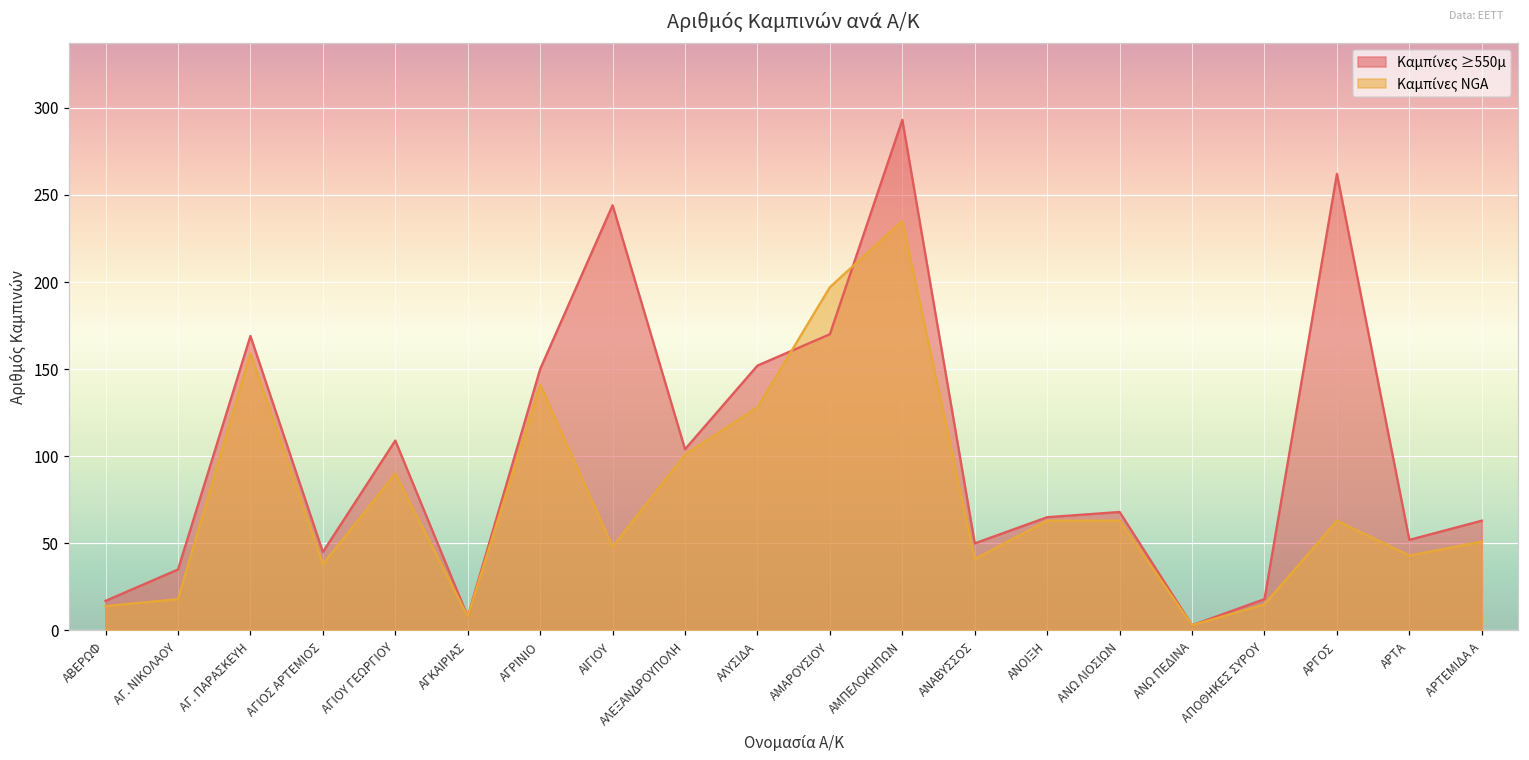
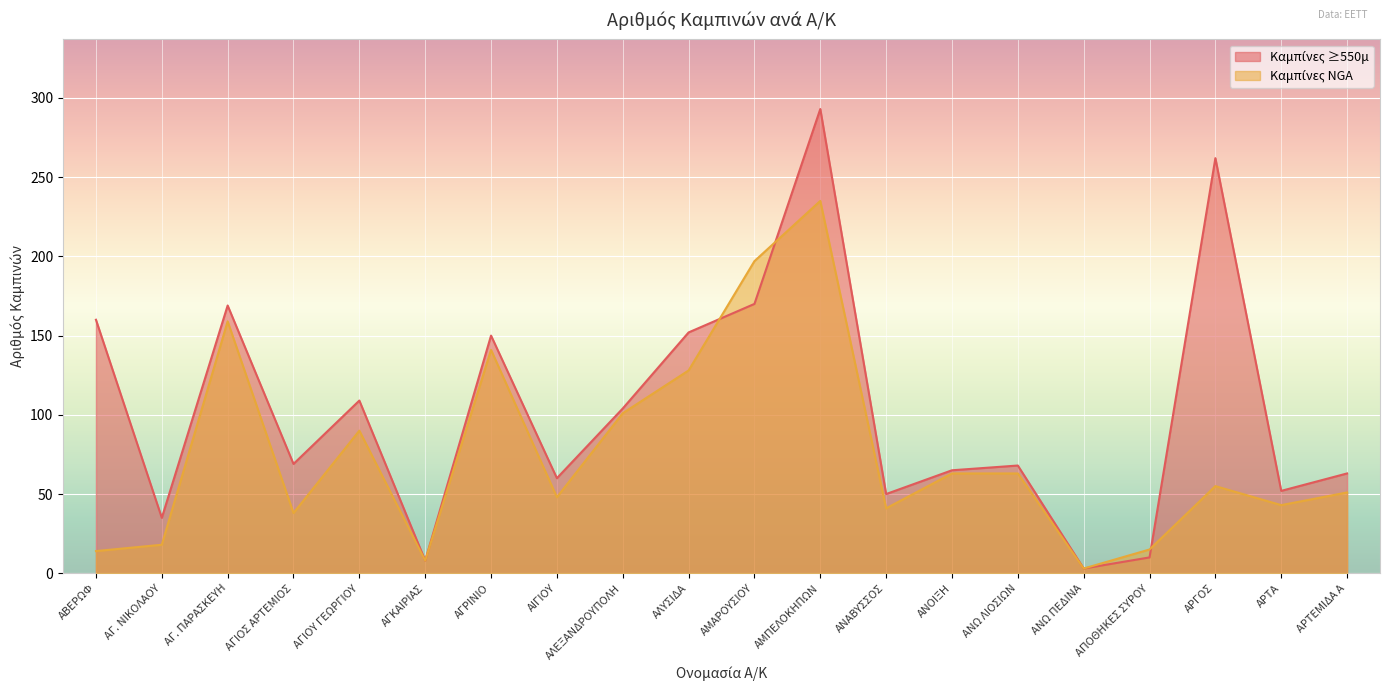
Καμπίνες ≥550μ, ΑΒΕΡΩΦ: 17 -> 160
Καμπίνες ≥550μ, ΑΓΙΟΣ ΑΡΤΕΜΙΟΣ: 45 -> 69
Καμπίνες ≥550μ, ΑΙΓΙΟΥ: 244 -> 60
Καμπίνες ≥550μ, ΑΠΟΘΗΚΕΣ ΣΥΡΟΥ: 18 -> 10
Καμπίνες NGA, ΑΡΓΟΣ: 63 -> 55
